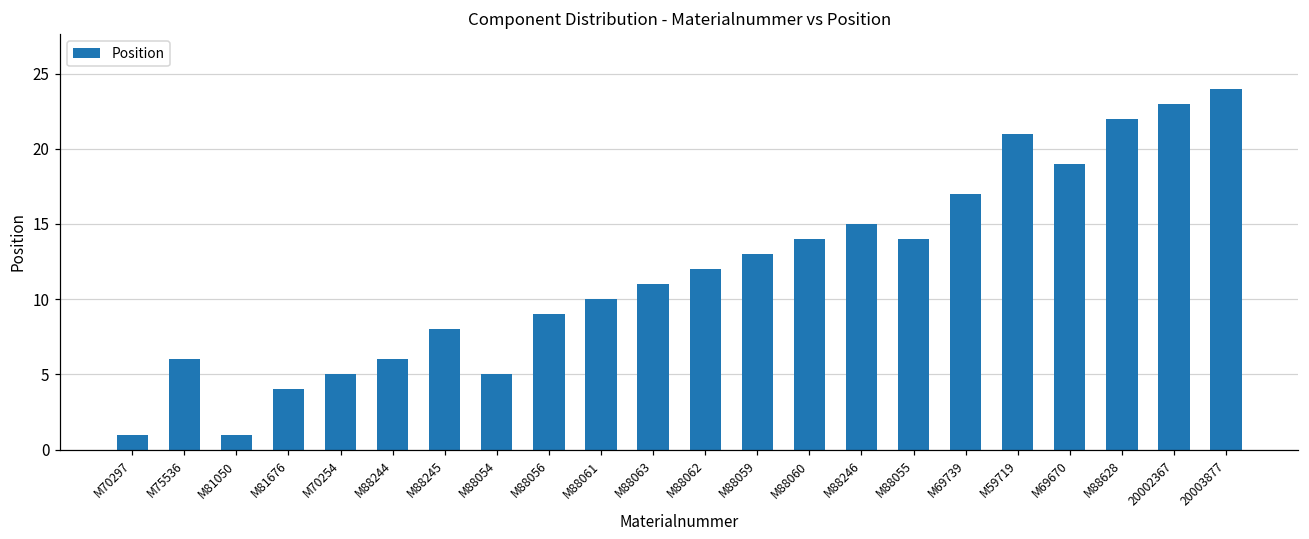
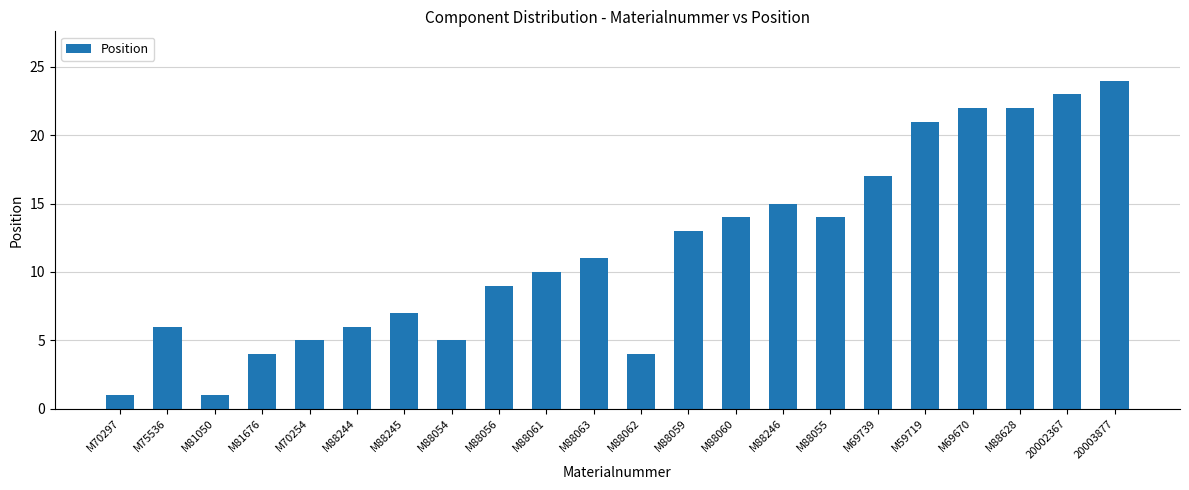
M88245: 8 -> 7
M88062: 12 -> 4
M69670: 19 -> 22
